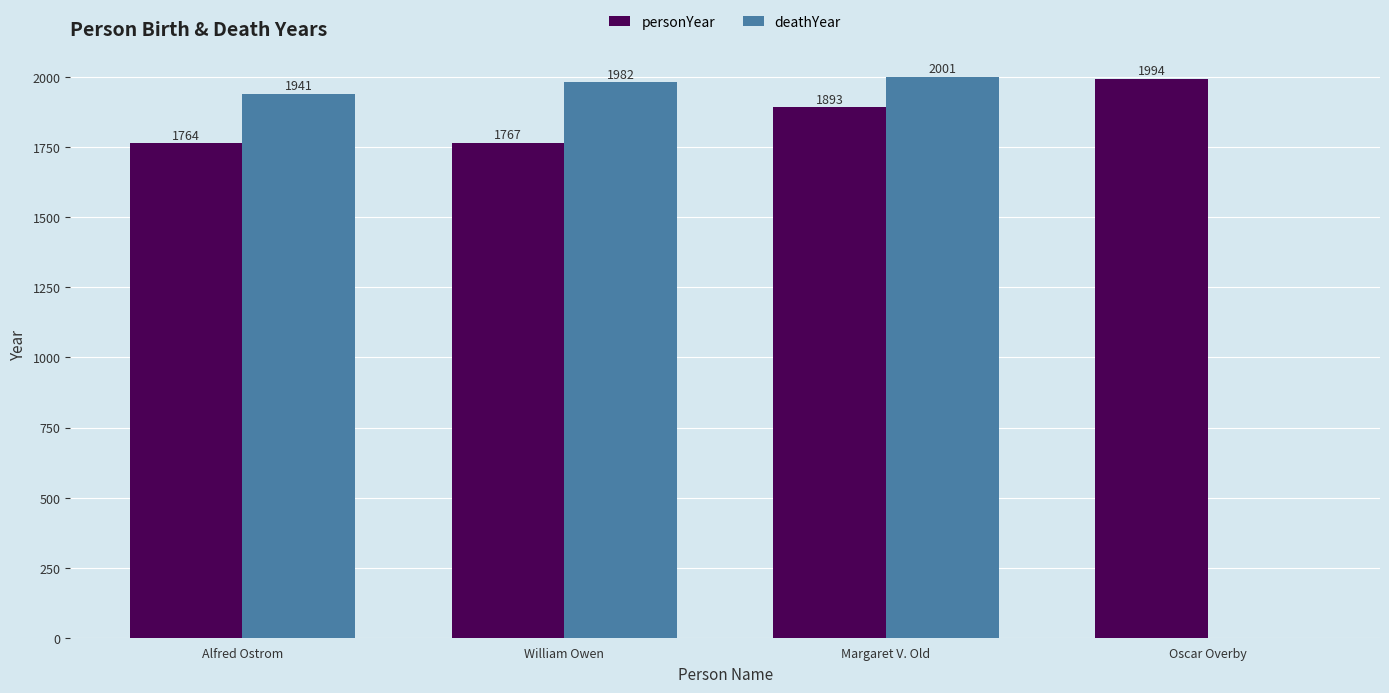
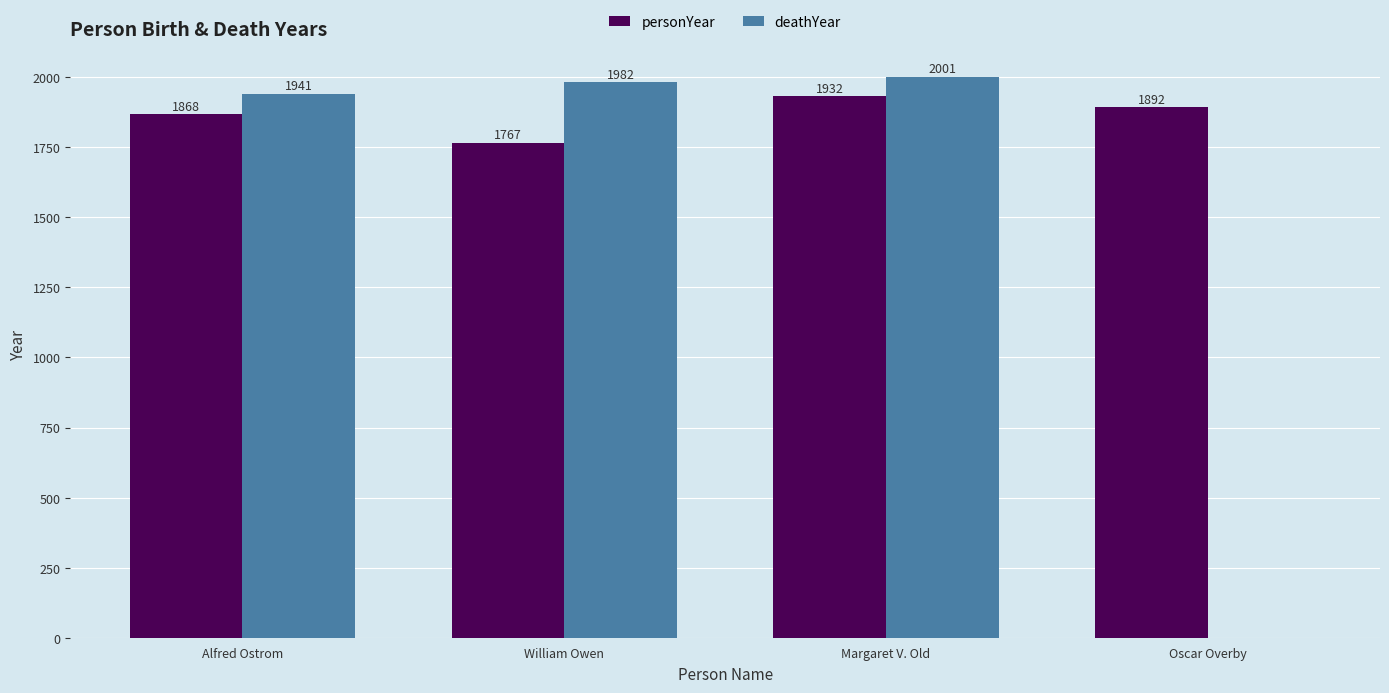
personYear, Alfred Ostrom: 1764 -> 1868
personYear, Margaret V. Old: 1893 -> 1932
personYear, Oscar Overby: 1994 -> 1892
